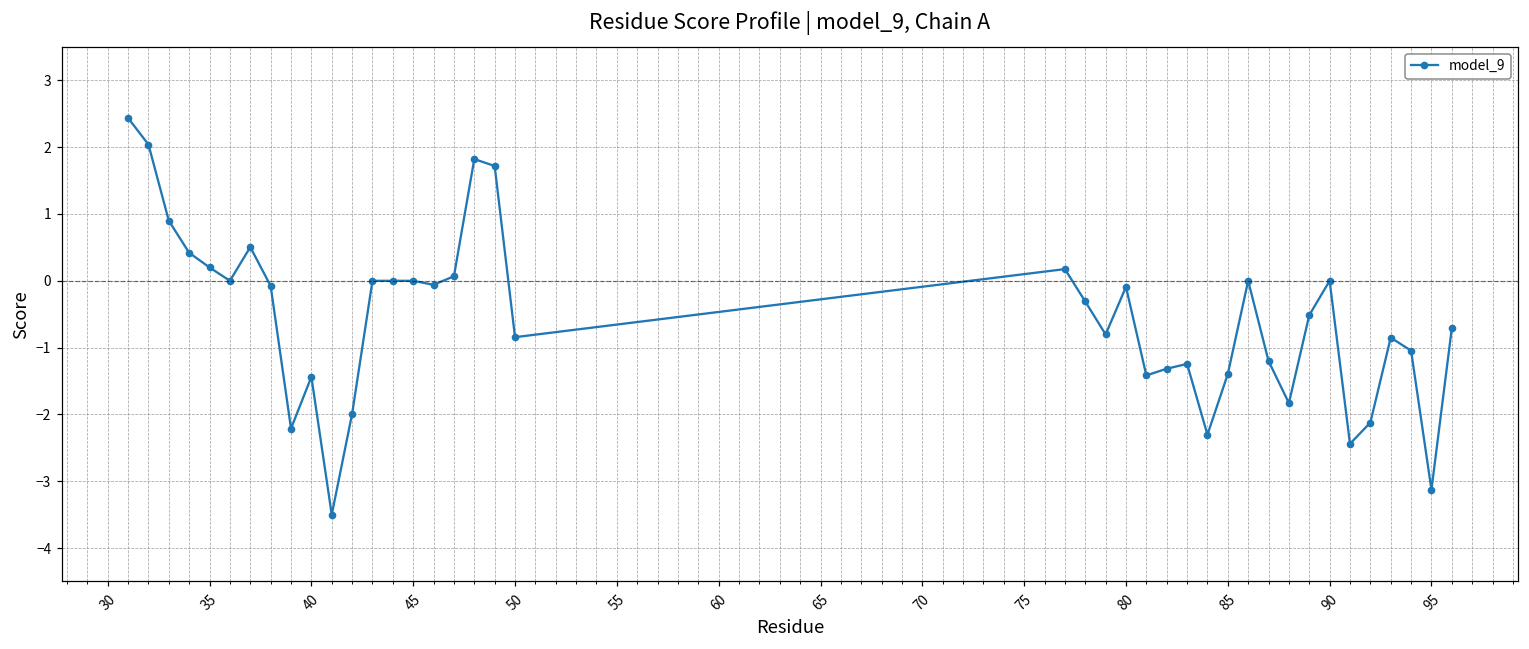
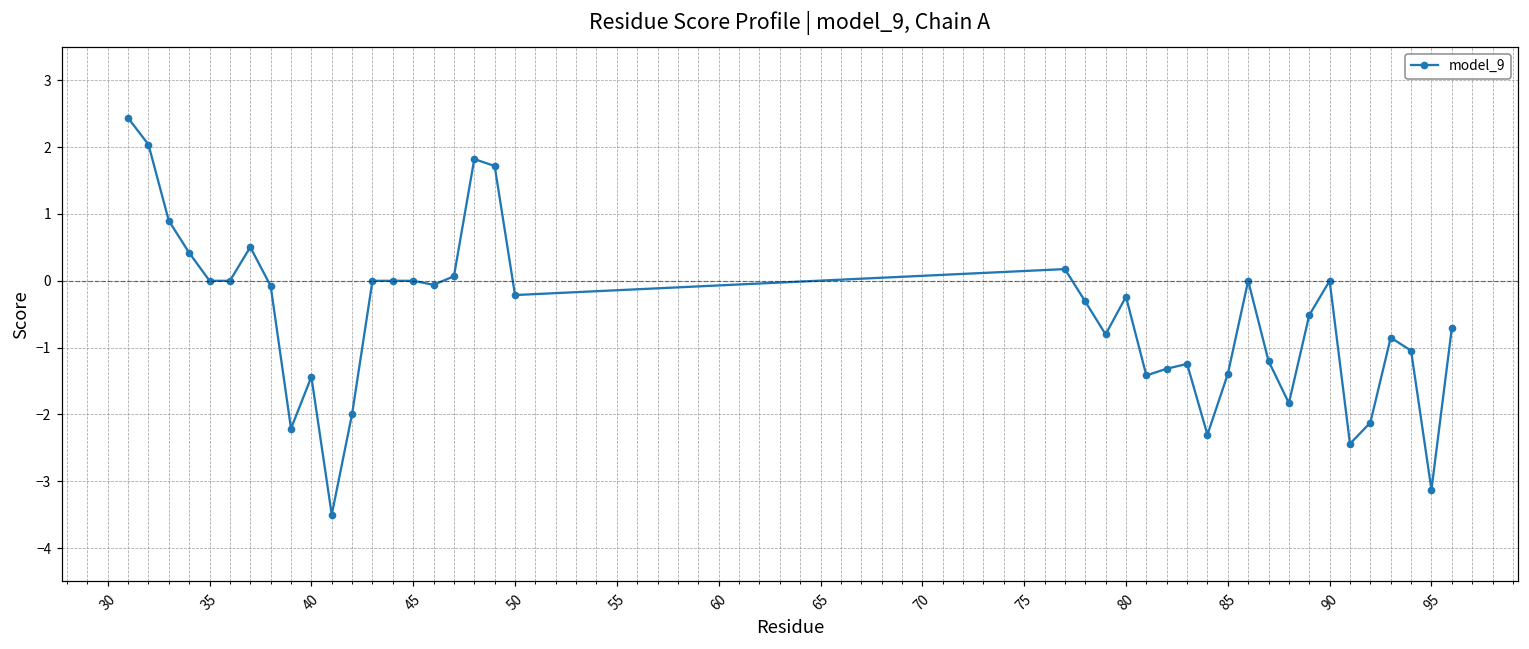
35: 0.2 -> 0.0
50: -0.8 -> -0.2
80: -0.1 -> -0.2
